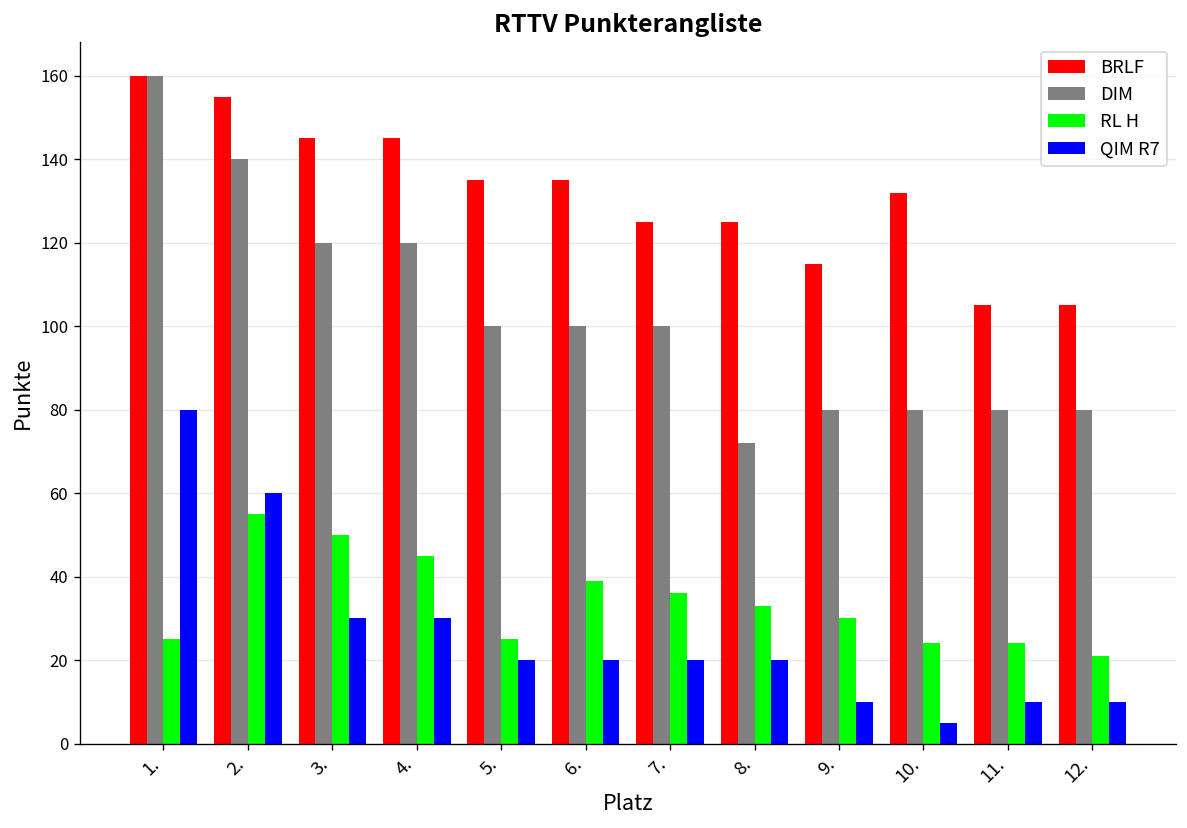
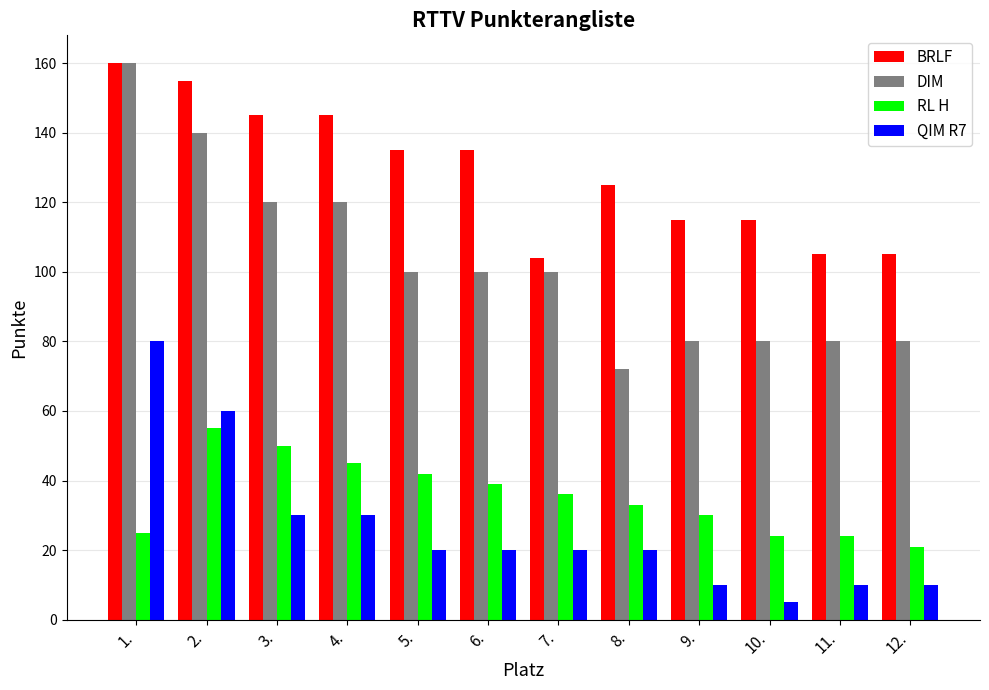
RL H, 5.: 25 -> 42
BRLF, 7.: 125 -> 104
BRLF, 10.: 132 -> 115
